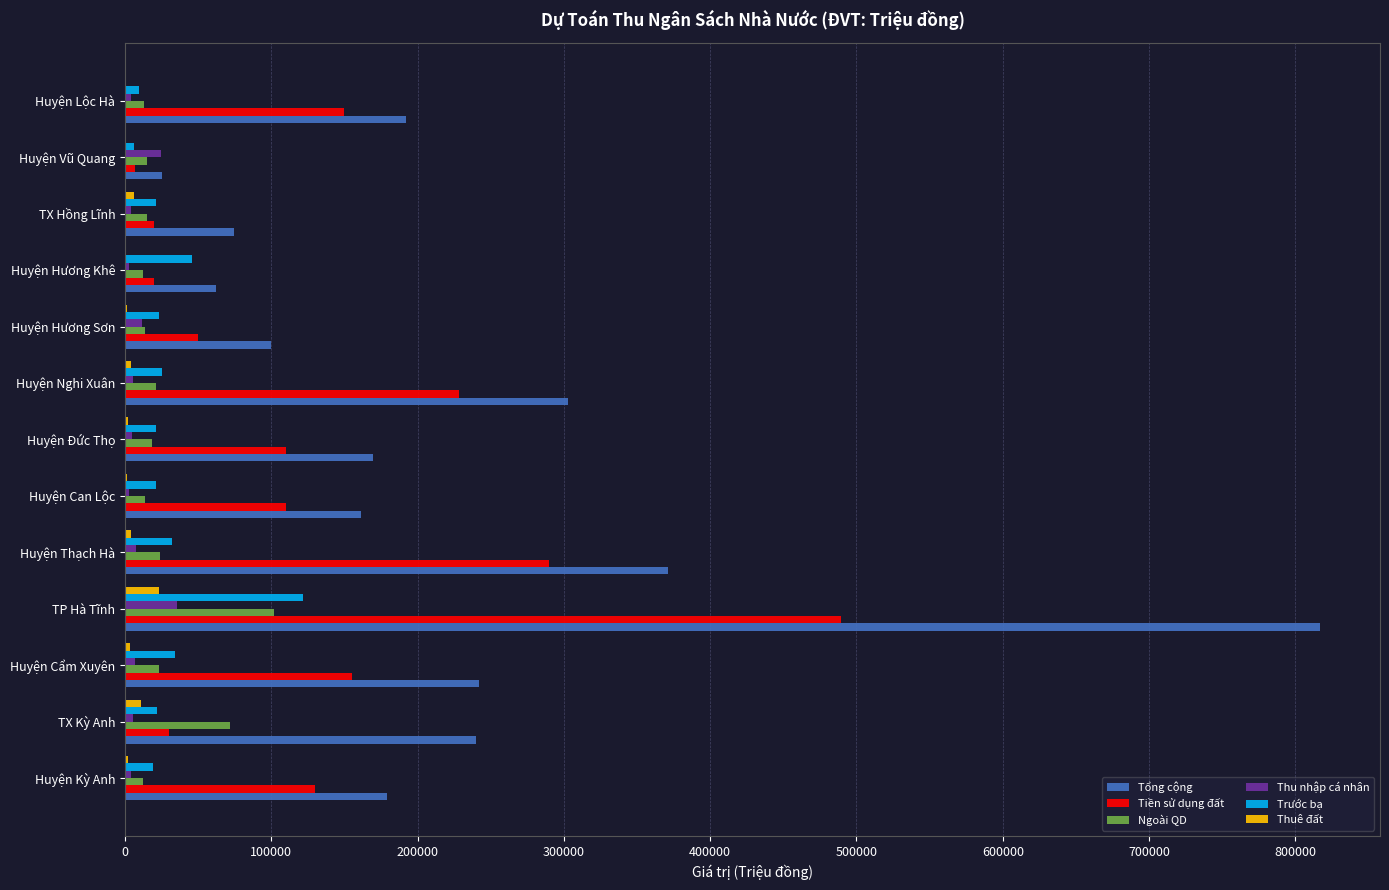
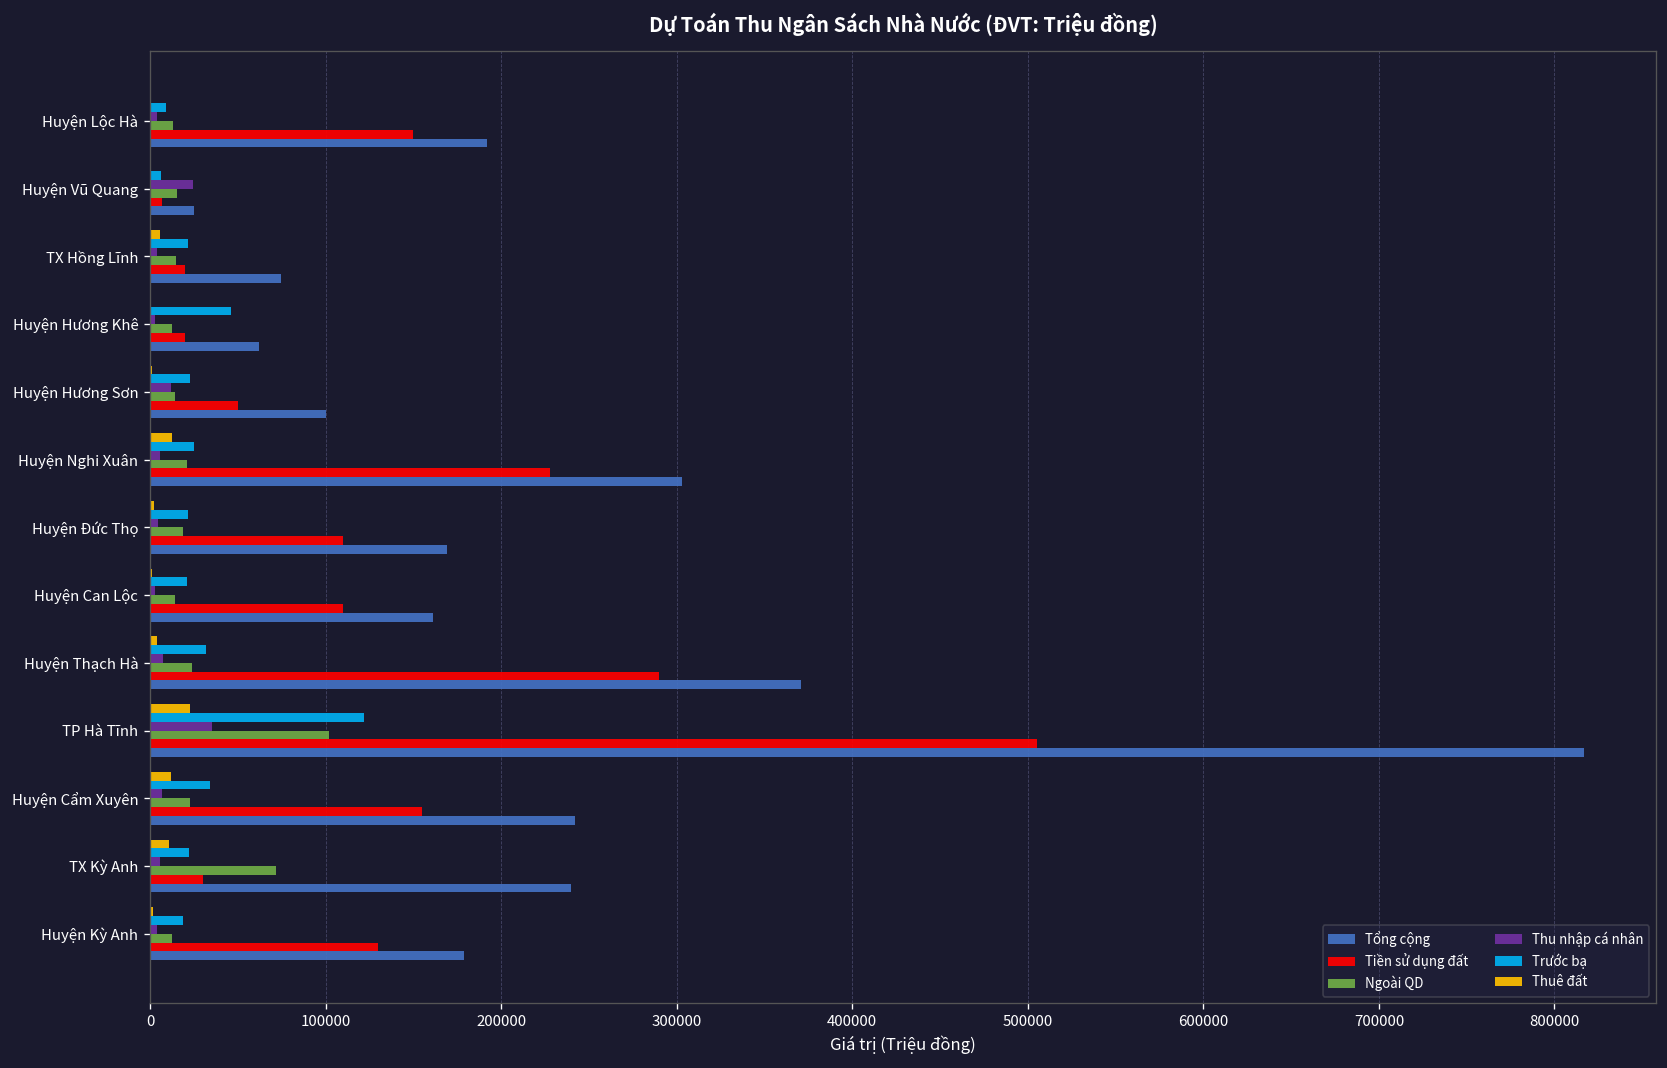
Thuê đất, Huyện Nghi Xuân: 4000 -> 13000
Tiền sử dụng đất, TP Hà Tĩnh: 489000 -> 505000
Thuê đất, Huyện Cẩm Xuyên: 4000 -> 12000
